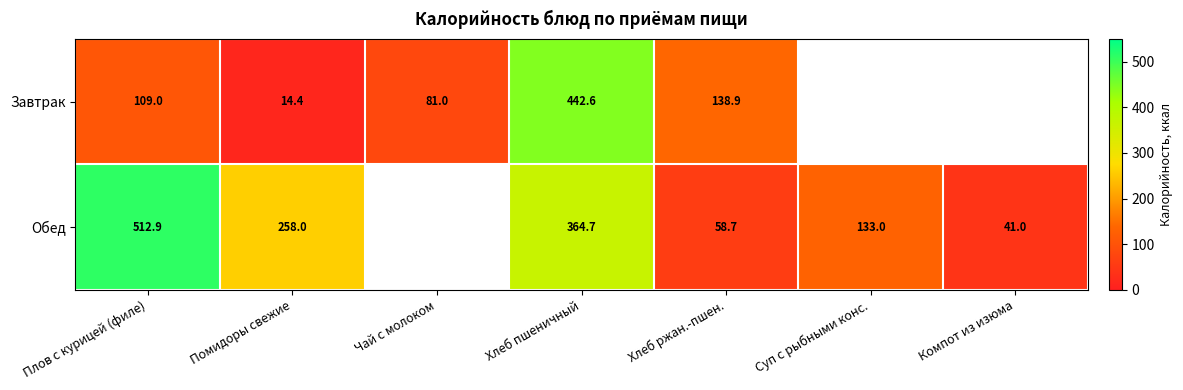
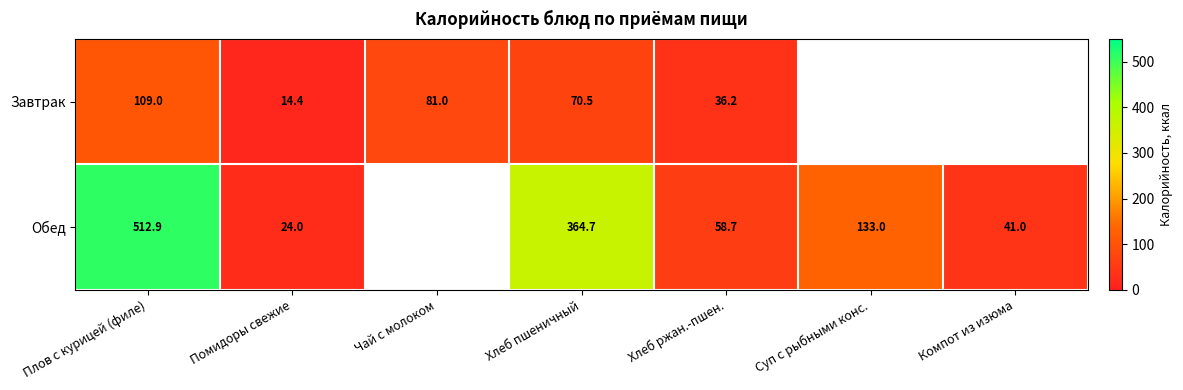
Завтрак, Хлеб пшеничный: 442.6 -> 70.5
Завтрак, Хлеб ржан.-пшен.: 138.9 -> 36.2
Обед, Помидоры свежие: 258.0 -> 24.0
